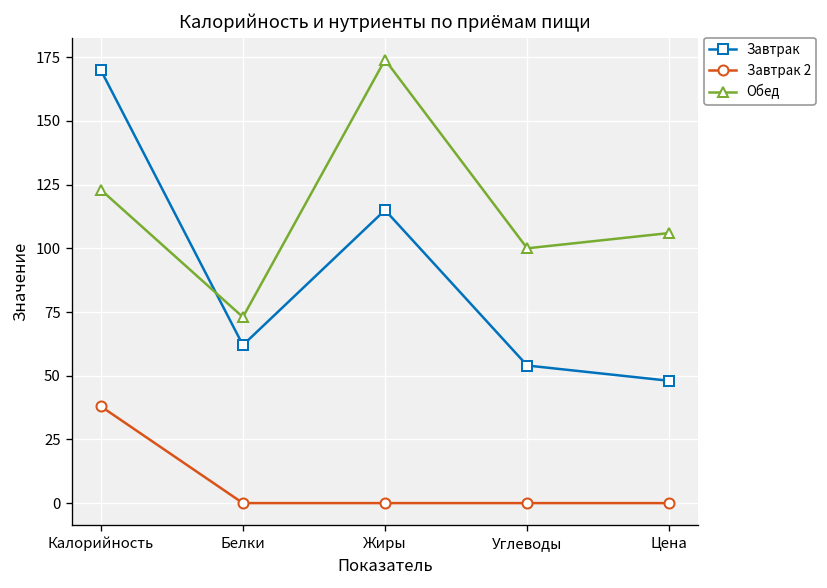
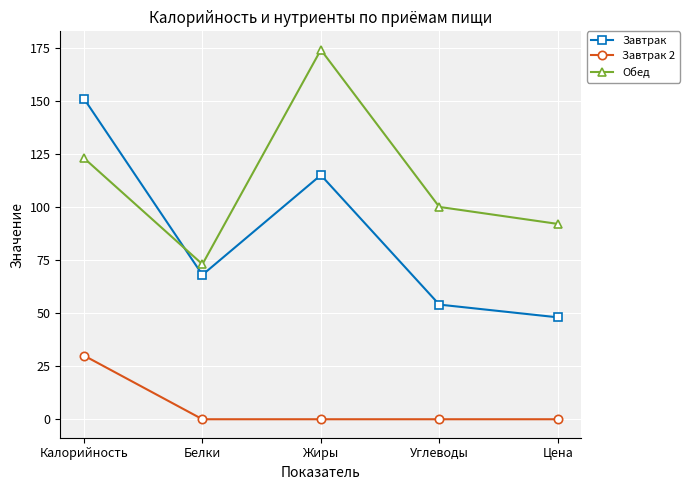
Завтрак, Калорийность: 170 -> 151
Завтрак 2, Калорийность: 38 -> 30
Завтрак, Белки: 62 -> 68
Обед, Цена: 106 -> 92
